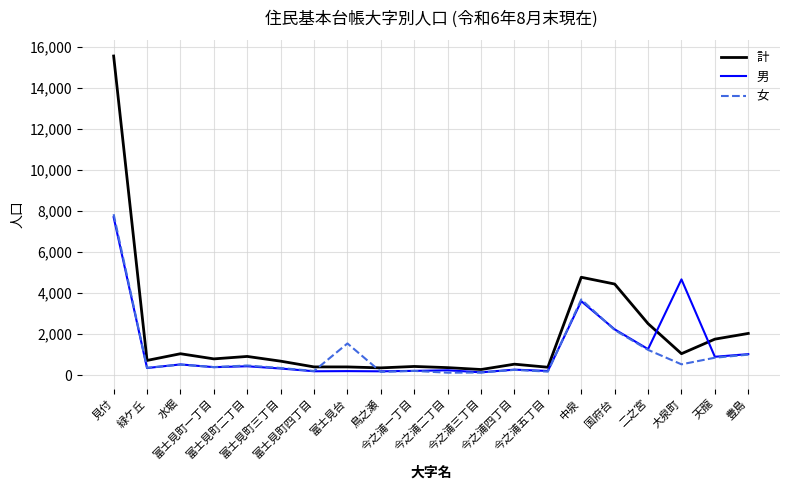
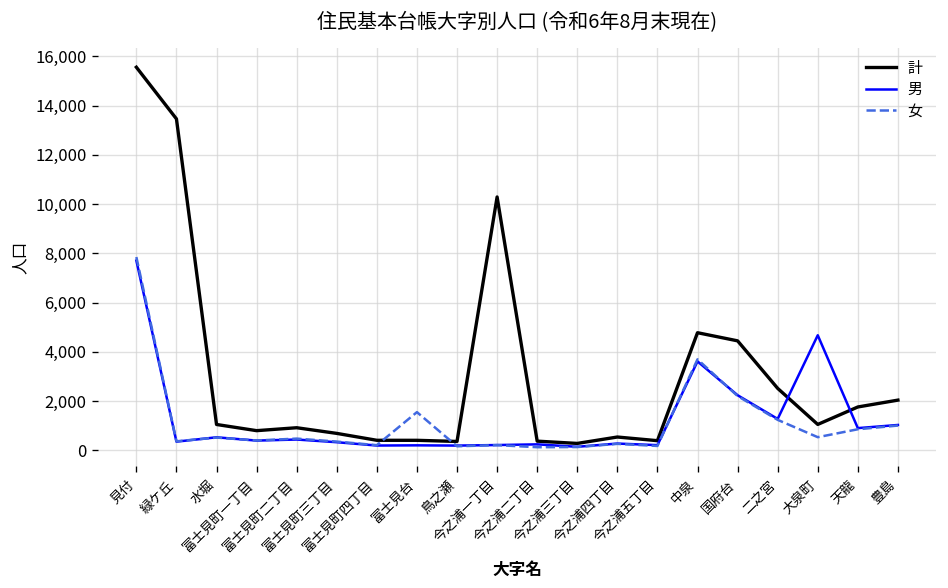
計, 緑ケ丘: 700 -> 13,500
計, 今之浦一丁目: 400 -> 10,300
